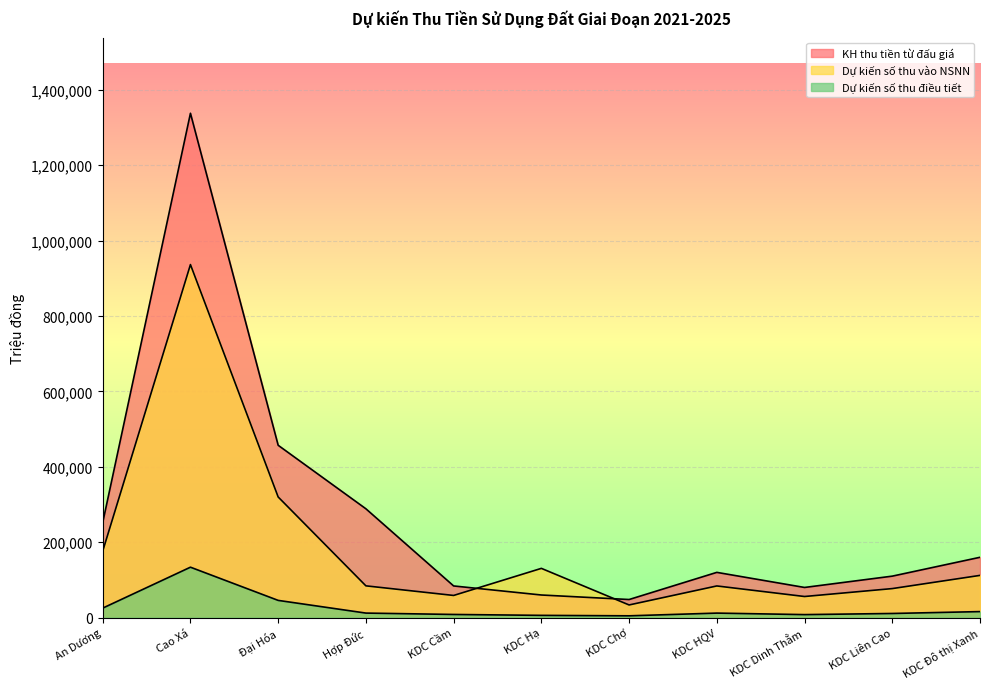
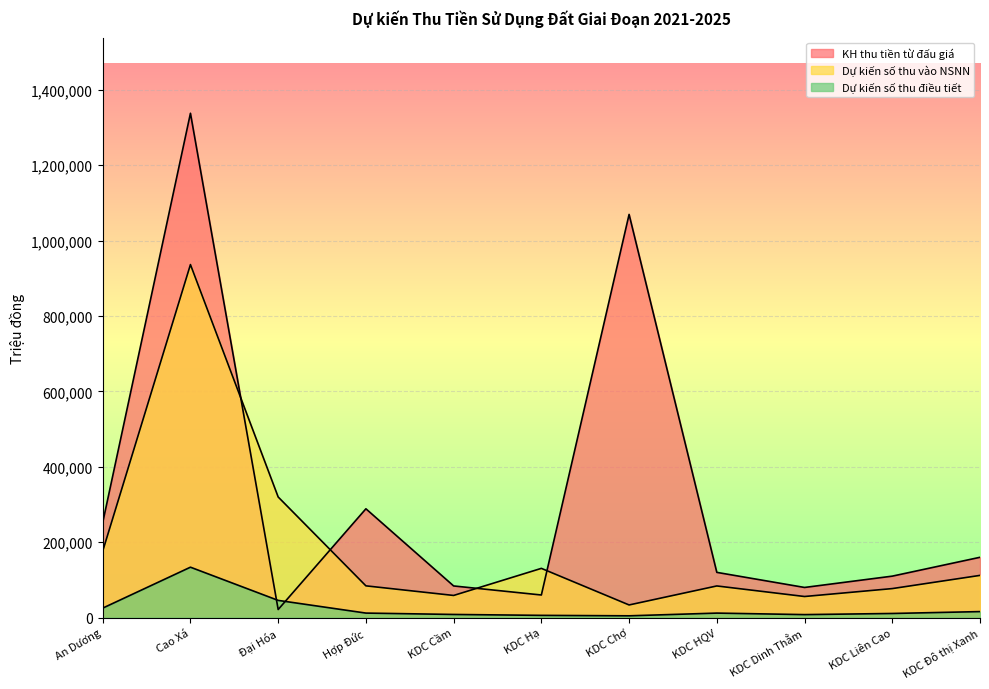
KH thu tiền từ đấu giá, Đại Hóa: 460,000 -> 20,000
KH thu tiền từ đấu giá, KDC Chợ: 50,000 -> 1,070,000
